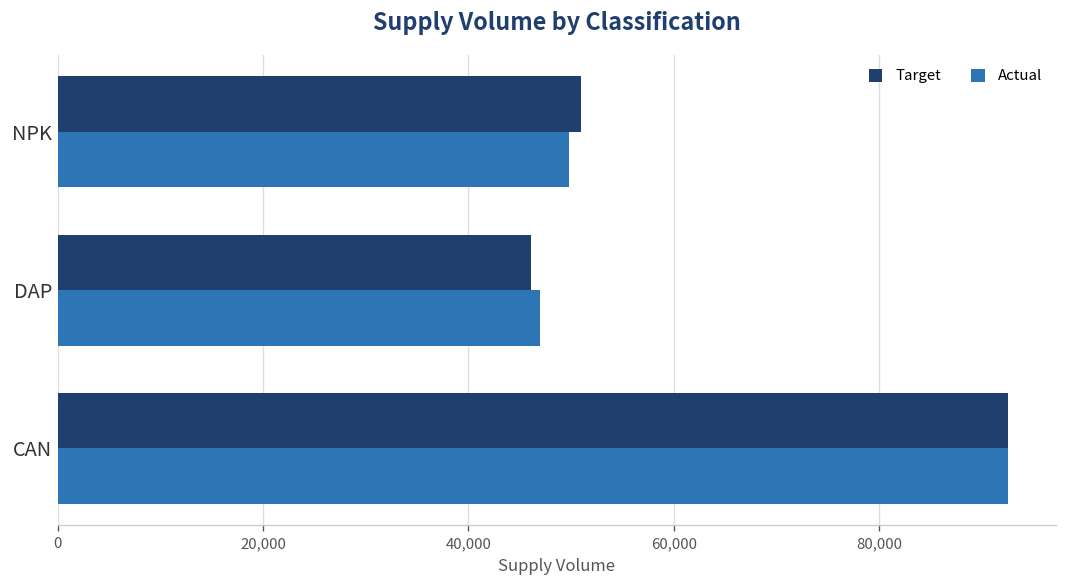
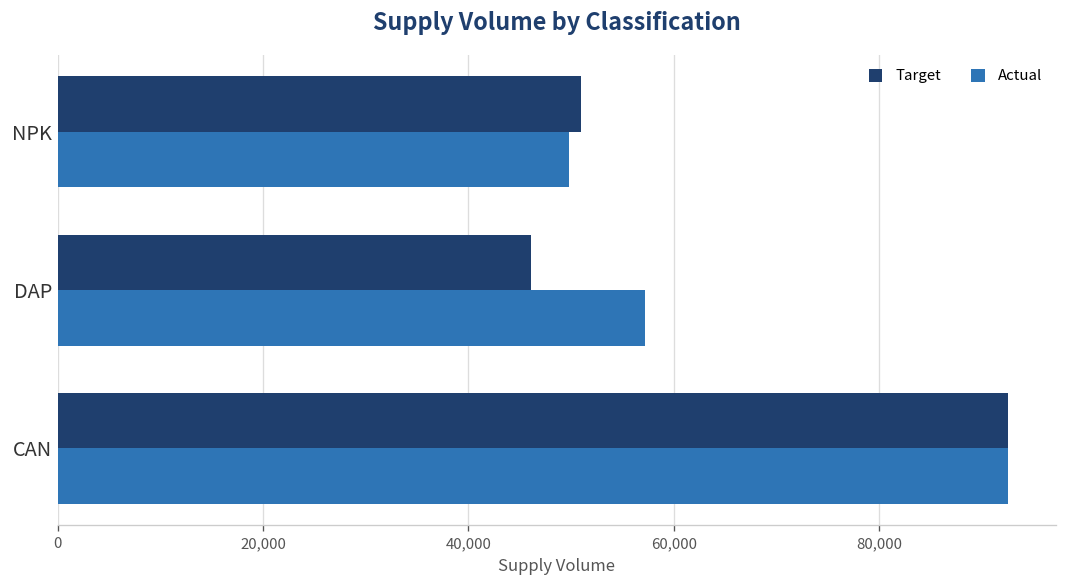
Actual, DAP: 47,000 -> 57,000
